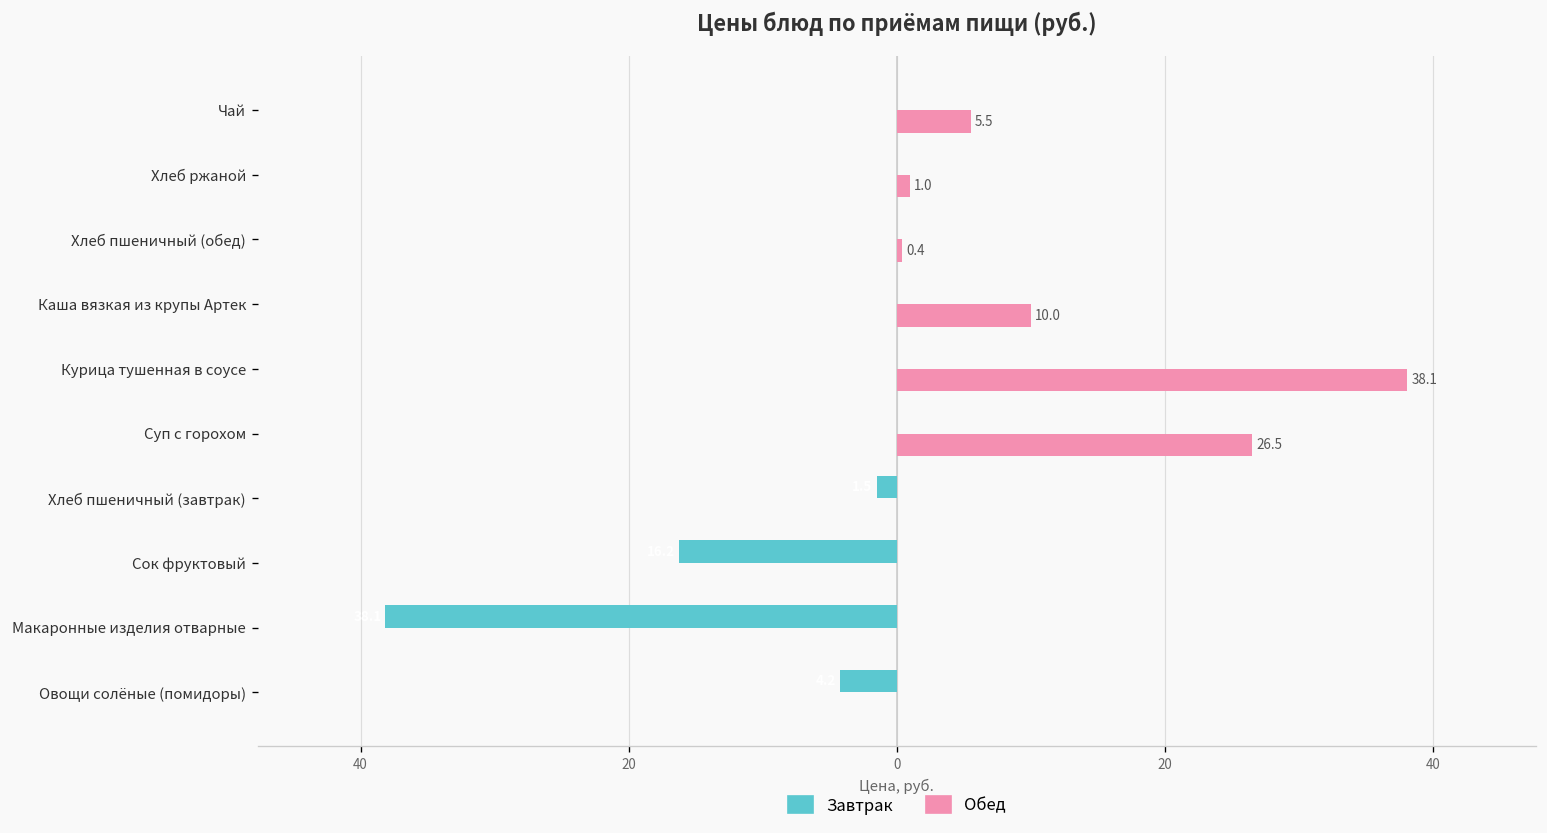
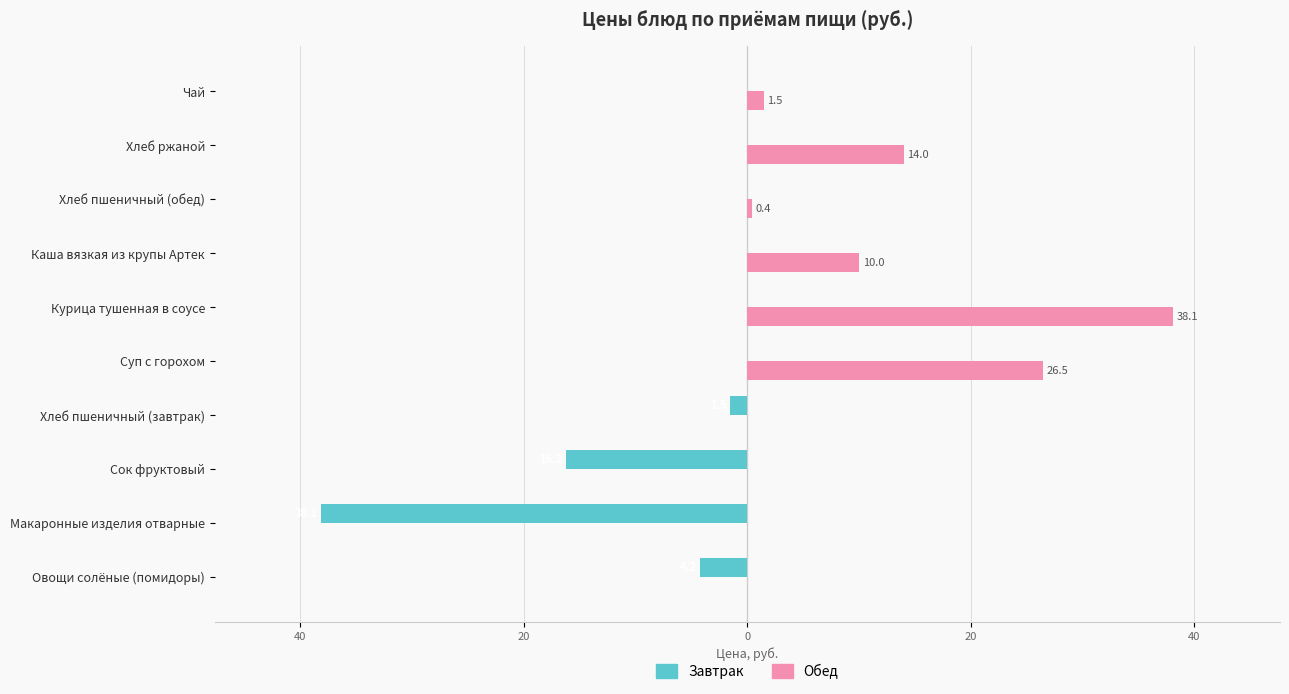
Обед, Чай: 5.5 -> 1.5
Обед, Хлеб ржаной: 1.0 -> 14.0
